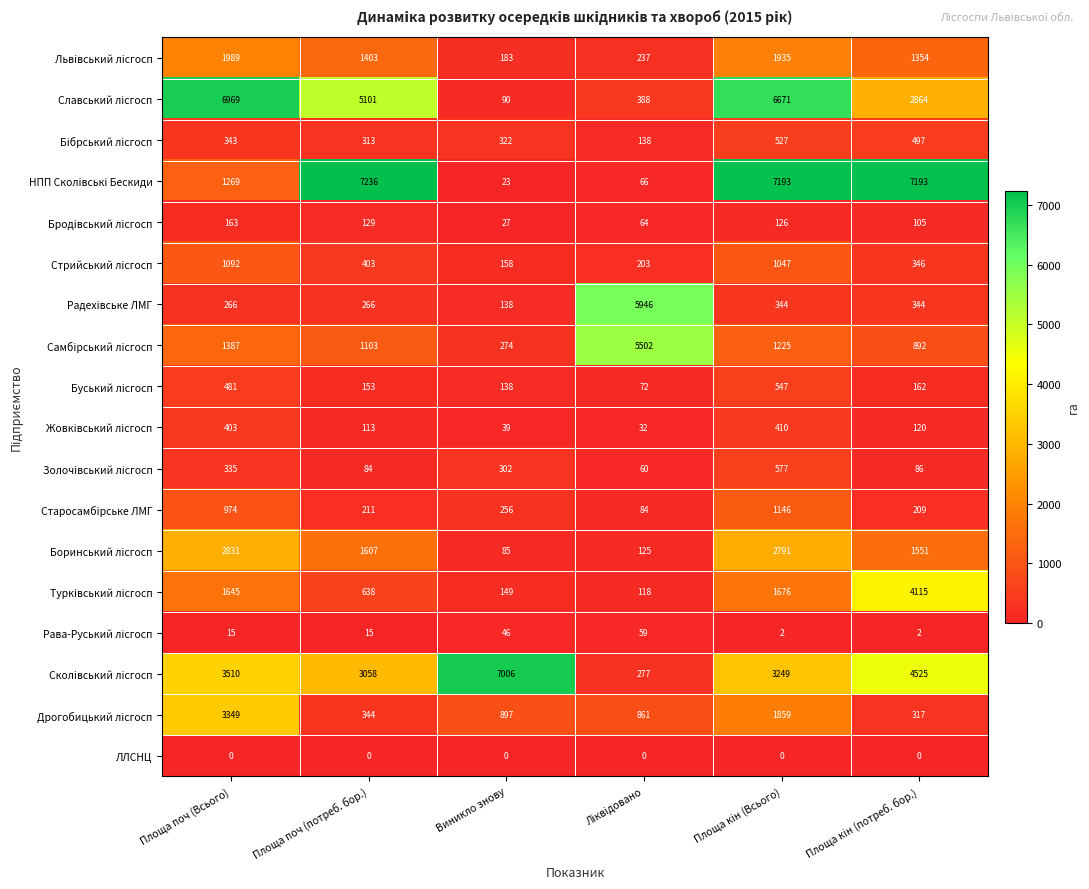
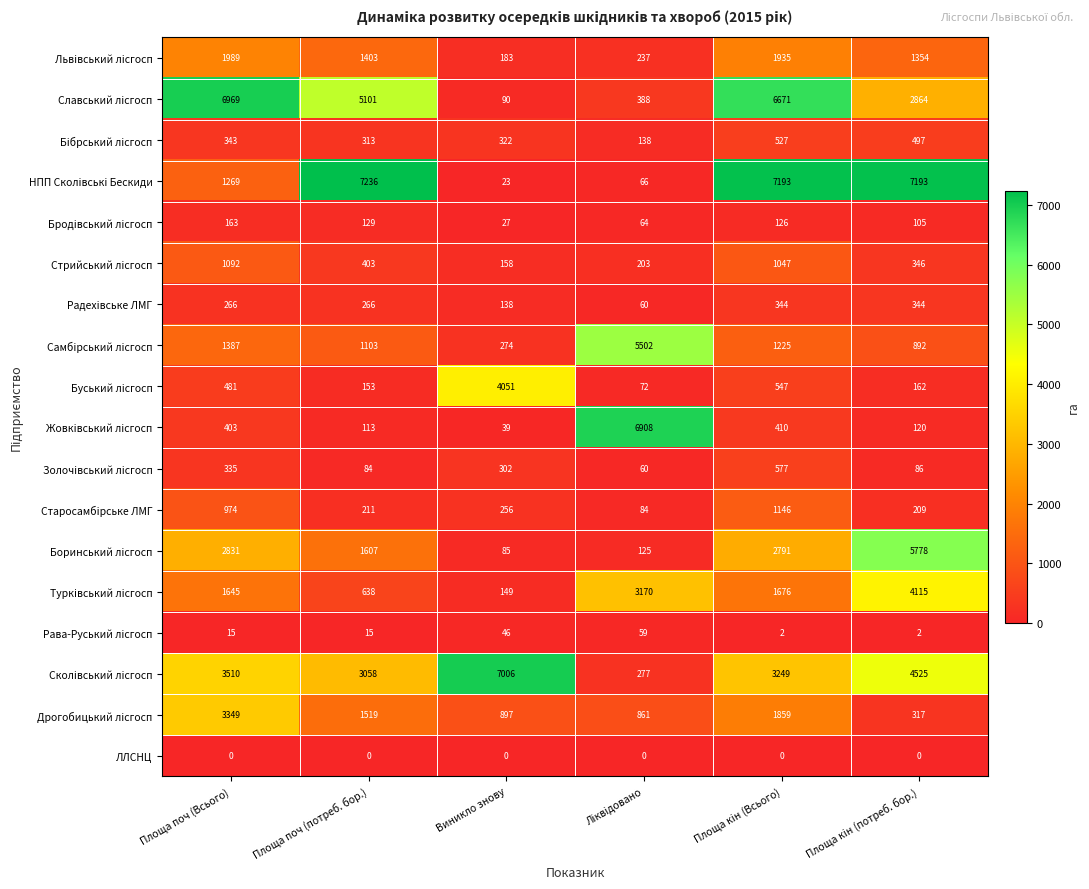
Радехівське ЛМГ, Ліквідовано: 5946 -> 60
Буський лісгосп, Виникло знову: 138 -> 4051
Жовківський лісгосп, Ліквідовано: 32 -> 6908
Боринський лісгосп, Площа кін (потреб. бор.): 1551 -> 5778
Турківський лісгосп, Ліквідовано: 118 -> 3170
Дрогобицький лісгосп, Площа поч (потреб. бор.): 344 -> 1519
